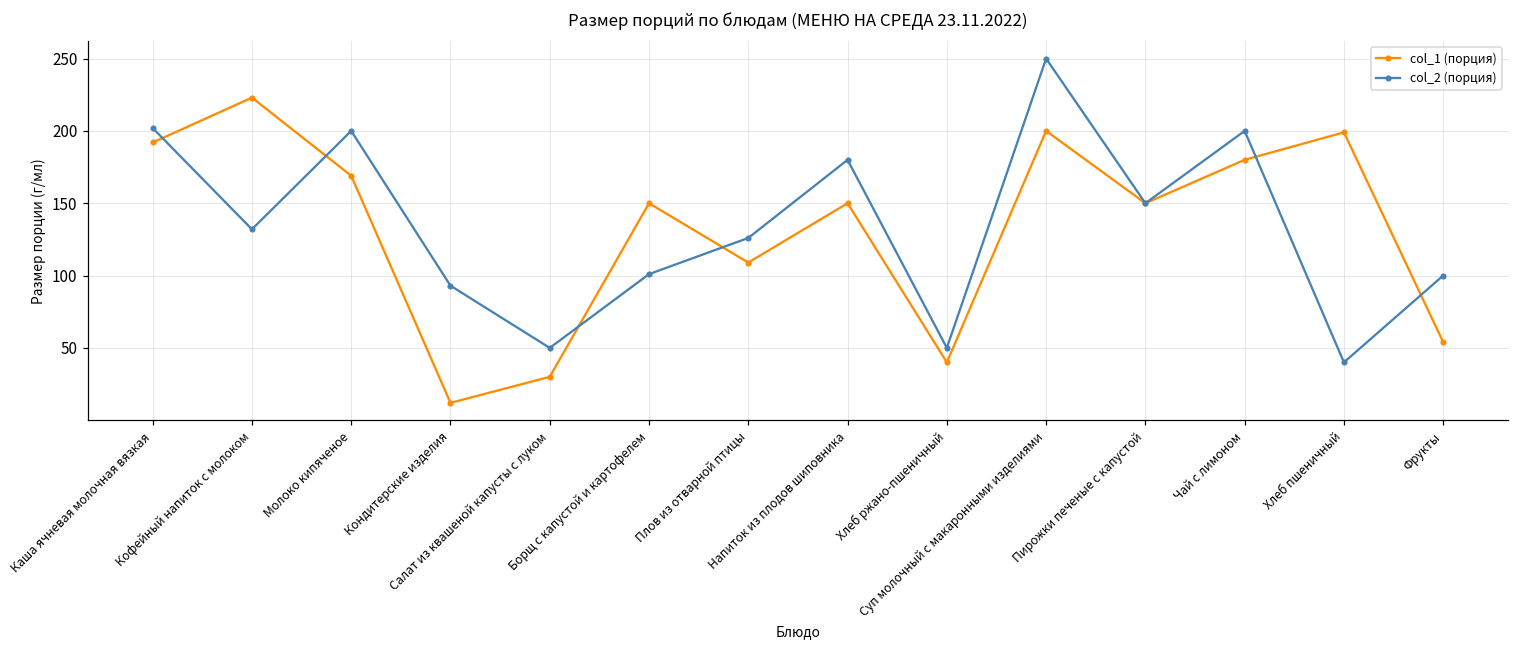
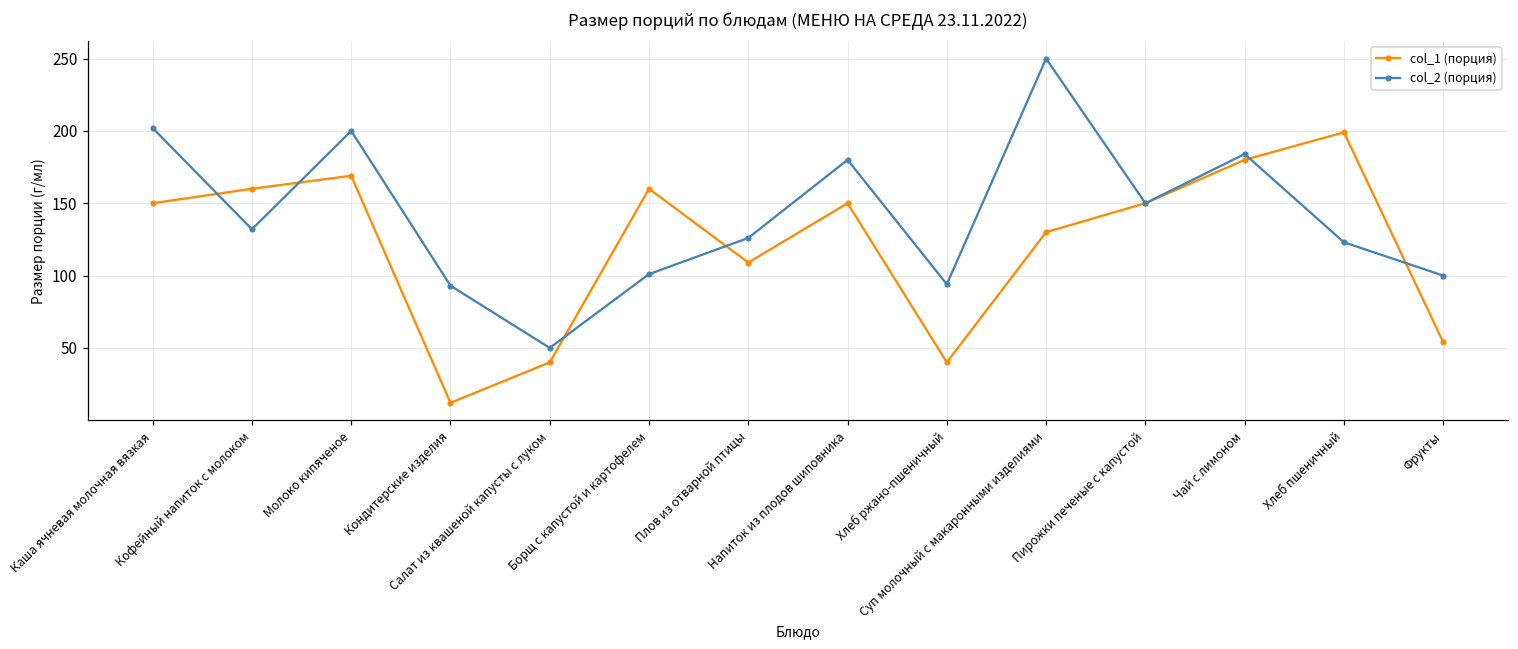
col_1 (порция), Каша ячневая молочная вязкая: 192 -> 150
col_1 (порция), Кофейный напиток с молоком: 223 -> 160
col_1 (порция), Салат из квашеной капусты с луком: 30 -> 40
col_1 (порция), Борщ с капустой и картофелем: 150 -> 160
col_2 (порция), Хлеб ржано-пшеничный: 50 -> 94
col_1 (порция), Суп молочный с макаронными изделиями: 200 -> 130
col_2 (порция), Чай с лимоном: 200 -> 184
col_2 (порция), Хлеб пшеничный: 40 -> 123
